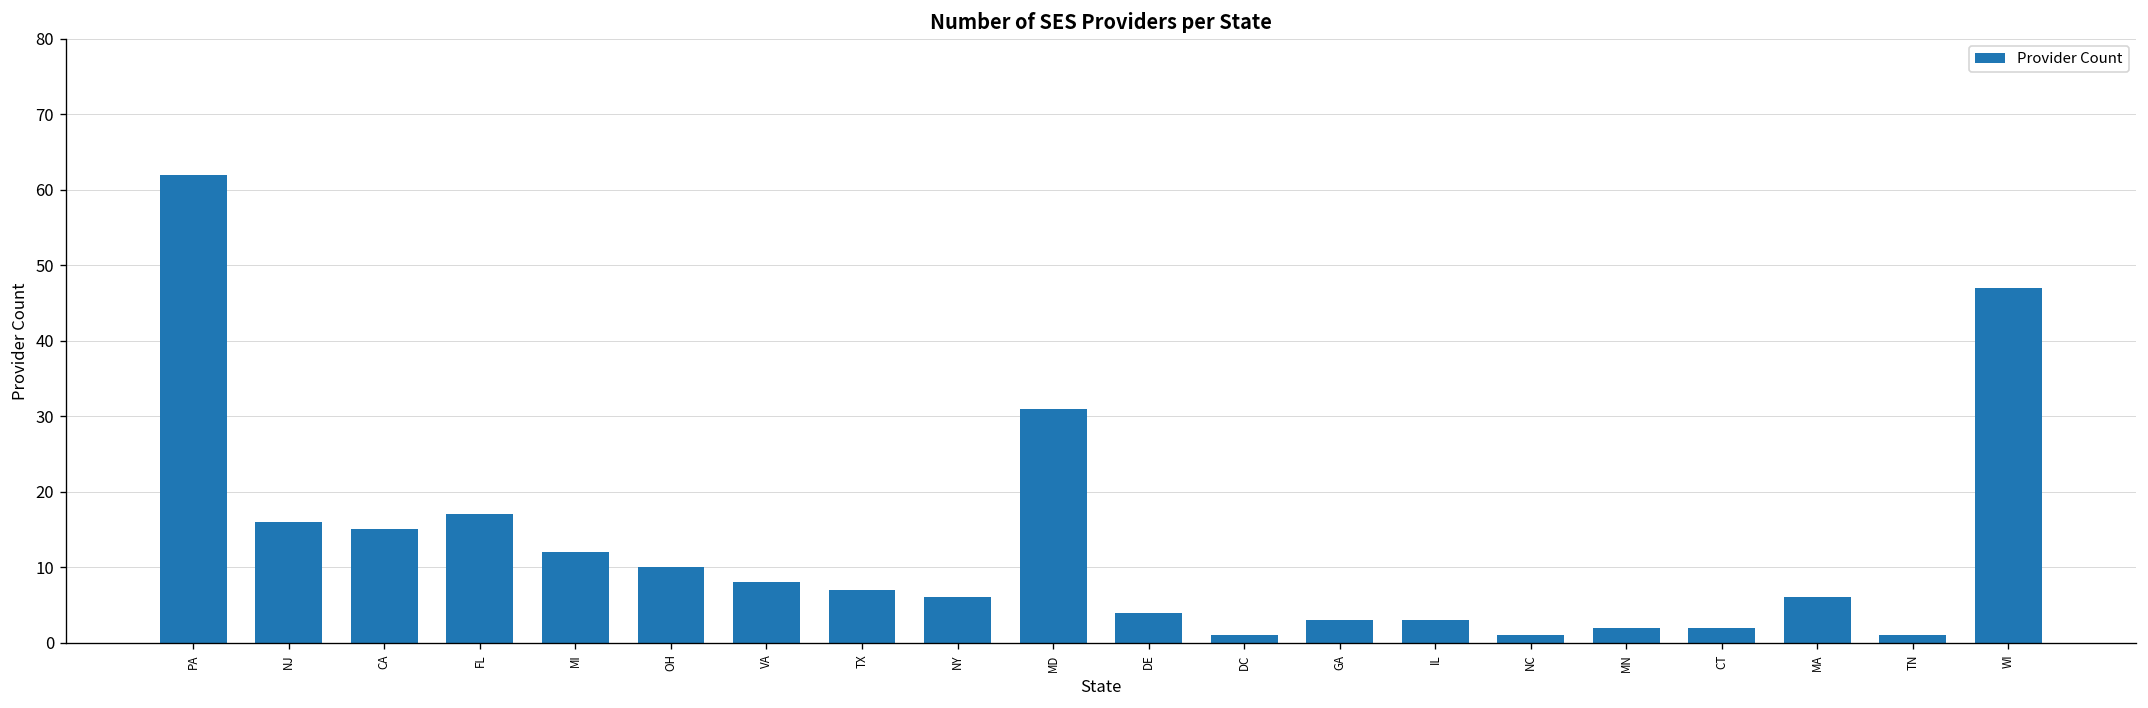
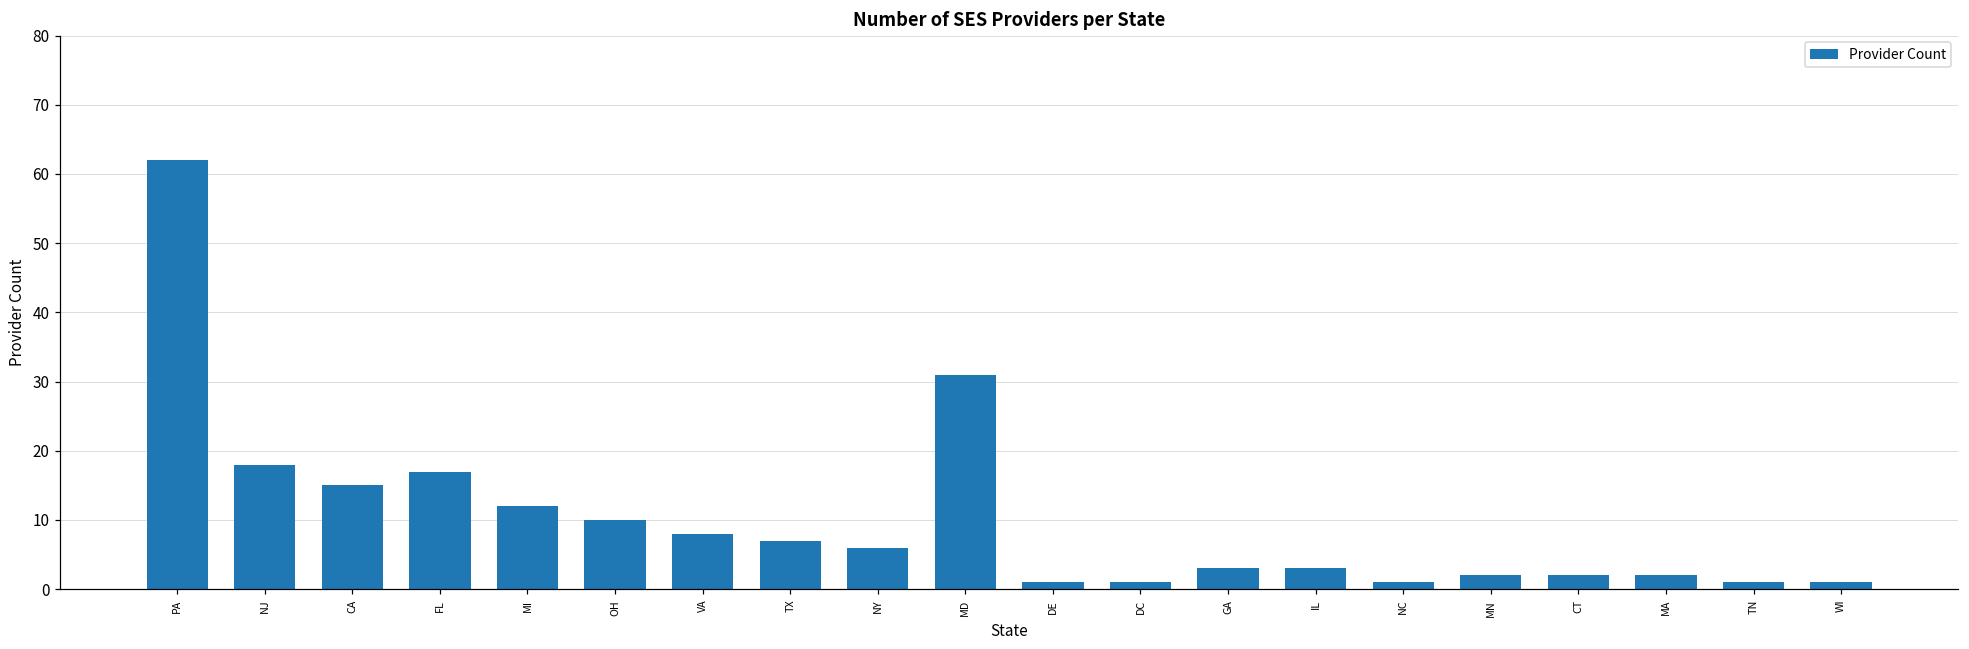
NJ: 16 -> 18
DE: 4 -> 1
MA: 6 -> 2
WI: 47 -> 1
